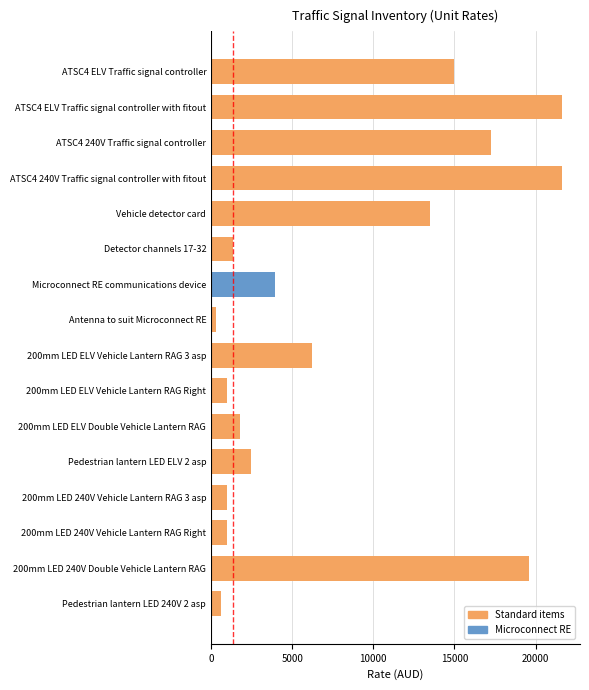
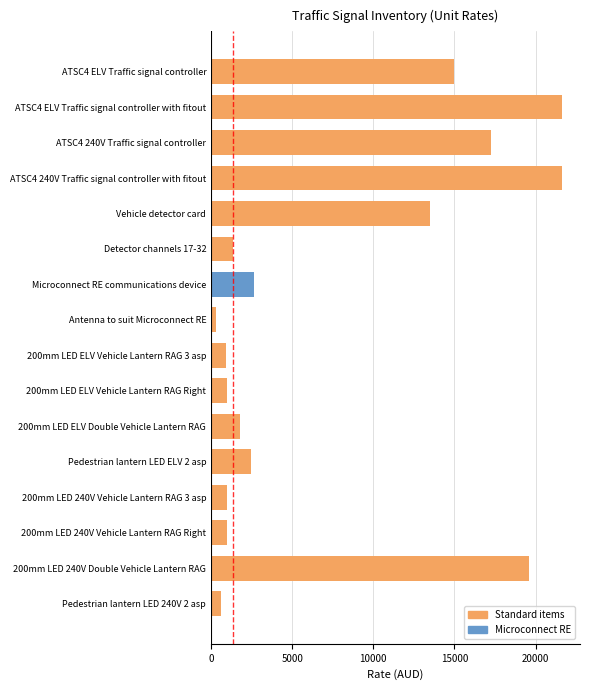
Microconnect RE communications device: 3900 -> 2700
200mm LED ELV Vehicle Lantern RAG 3 asp: 6200 -> 900
